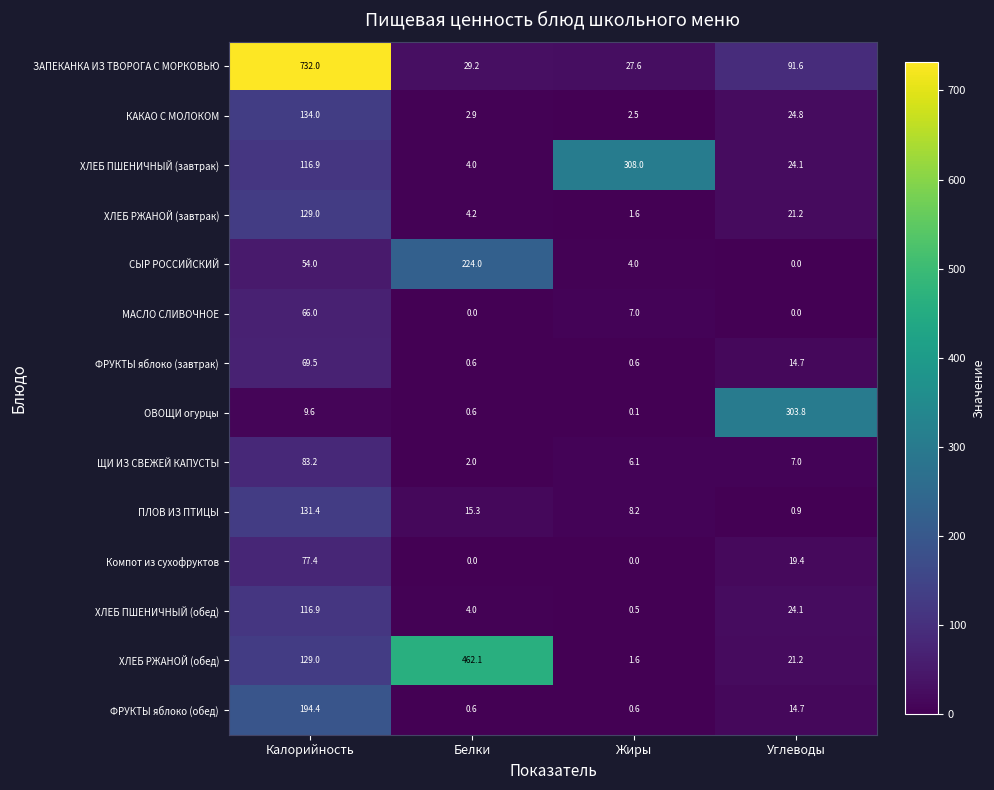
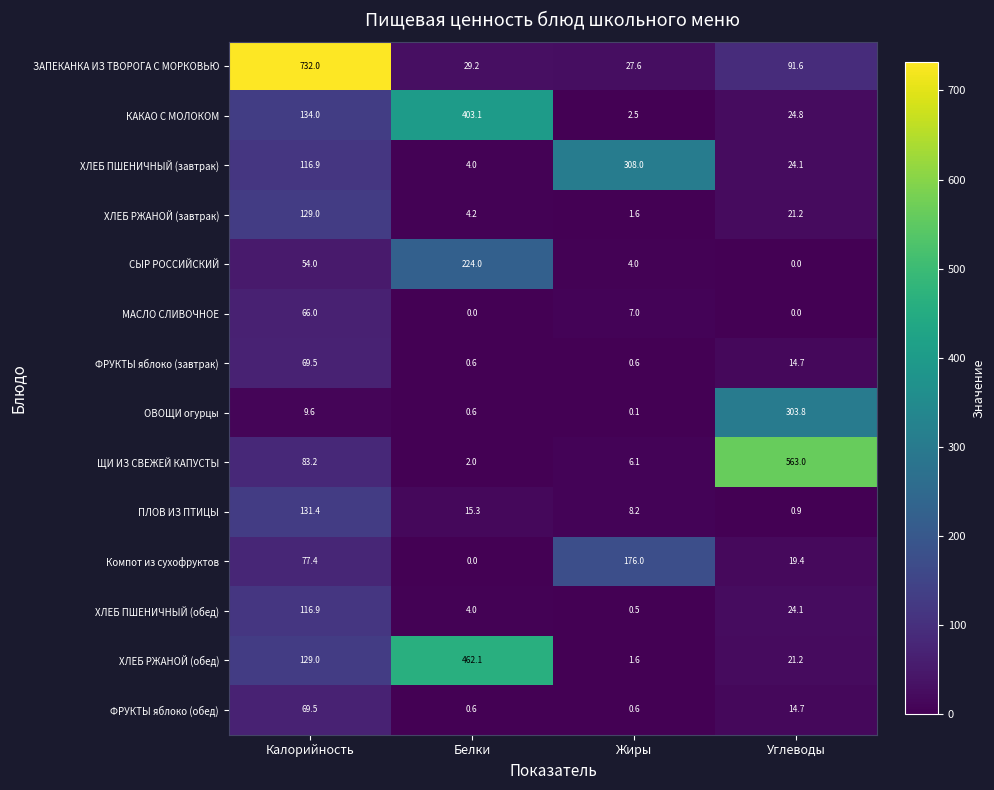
КАКАО С МОЛОКОМ, Белки: 2.9 -> 403.1
ЩИ ИЗ СВЕЖЕЙ КАПУСТЫ, Углеводы: 7.0 -> 563.0
Компот из сухофруктов, Жиры: 0.0 -> 176.0
ФРУКТЫ яблоко (обед), Калорийность: 194.4 -> 69.5
